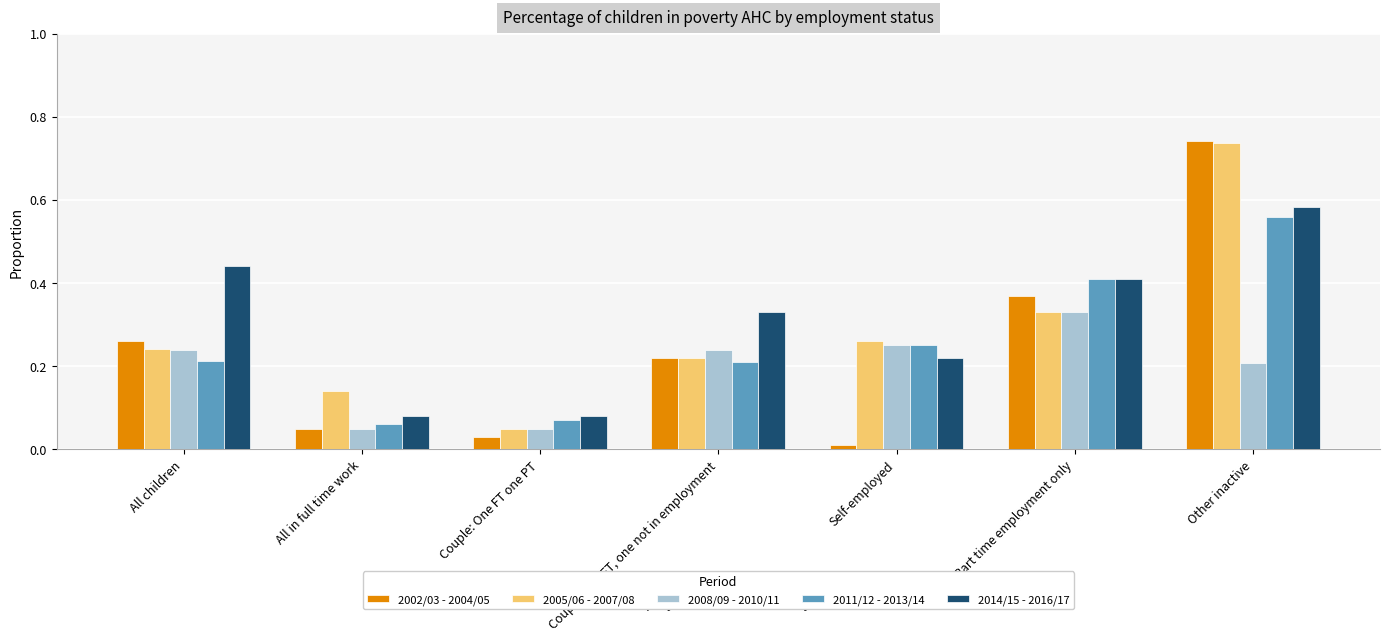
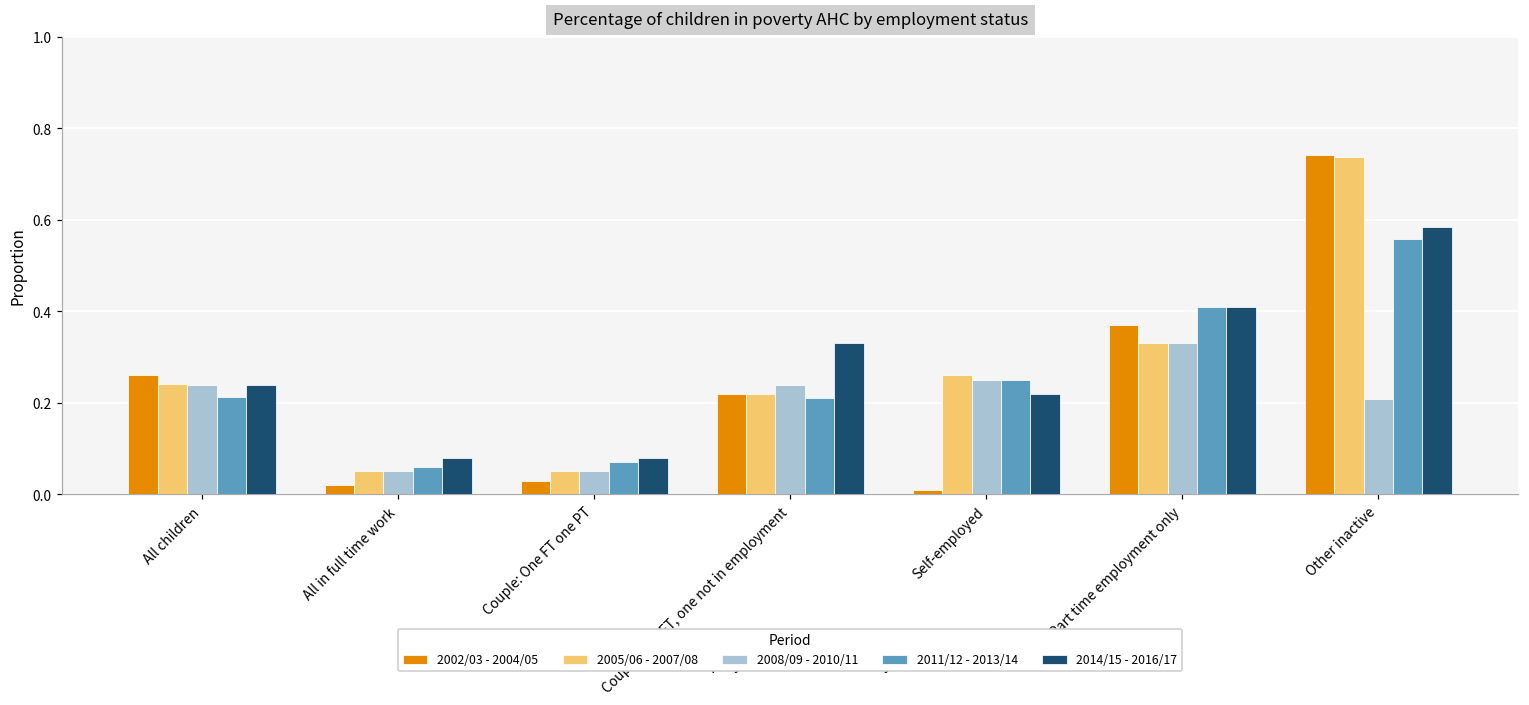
2014/15 - 2016/17, All children: 0.44 -> 0.24
2002/03 - 2004/05, All in full time work: 0.05 -> 0.02
2005/06 - 2007/08, All in full time work: 0.14 -> 0.05
